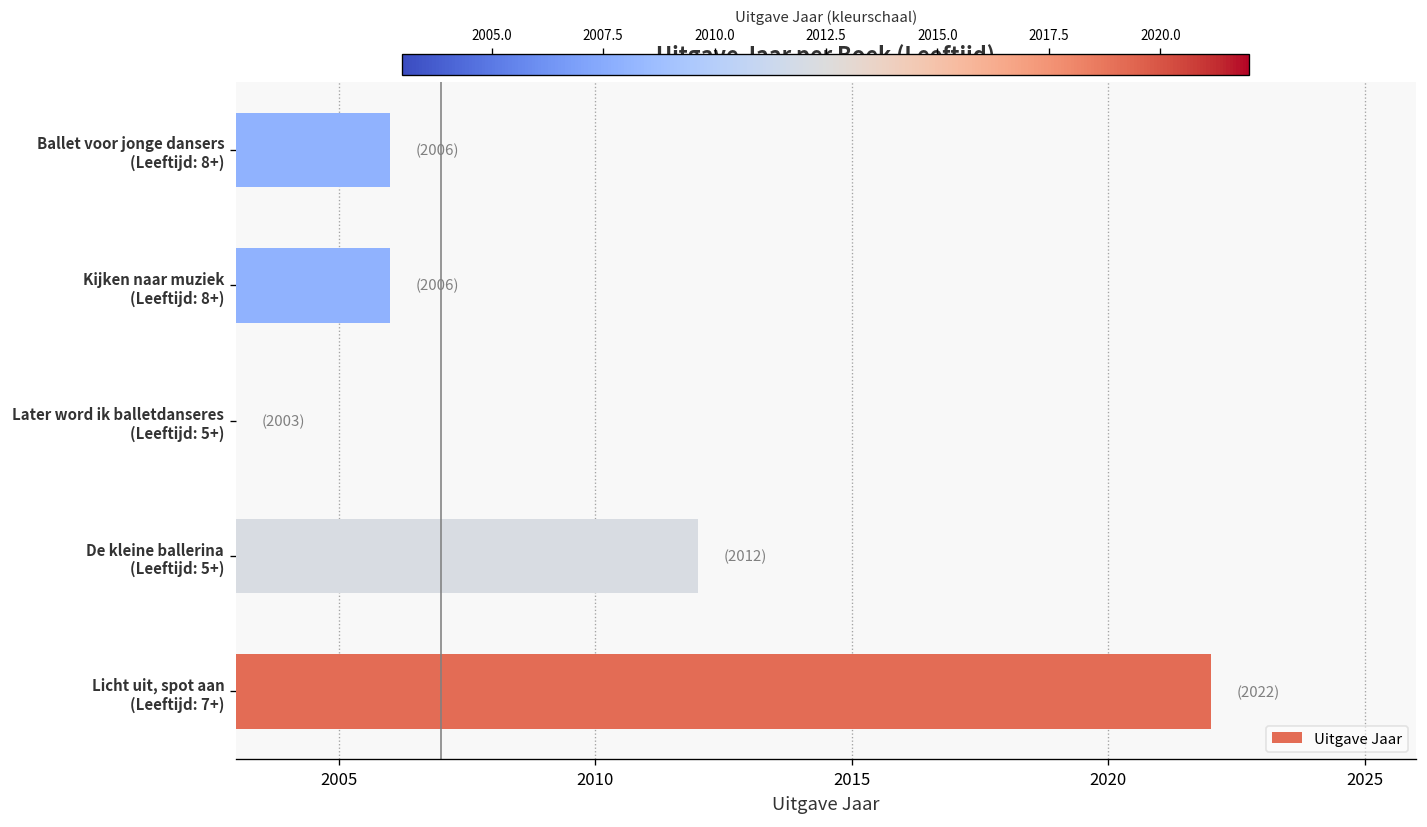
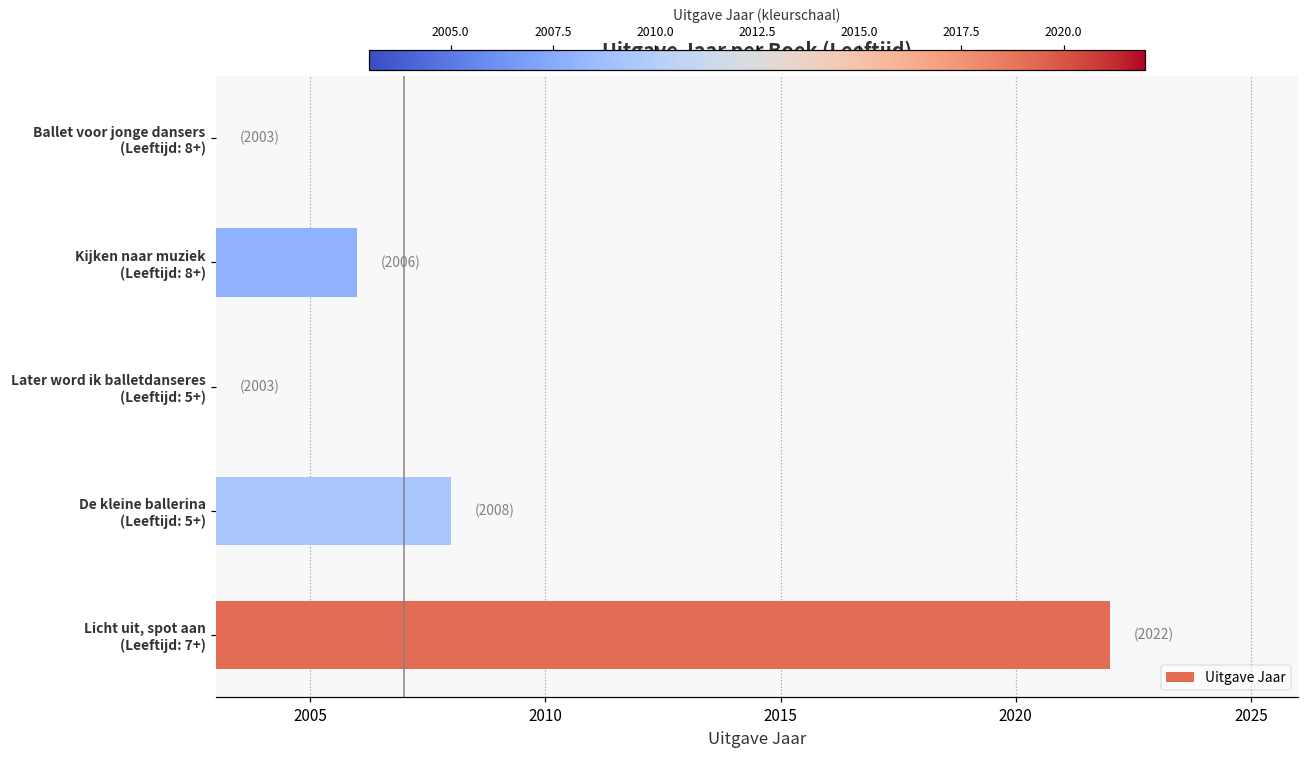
Ballet voor jonge dansers (Leeftijd: 8+): (2006) -> (2003)
De kleine ballerina (Leeftijd: 5+): (2012) -> (2008)
